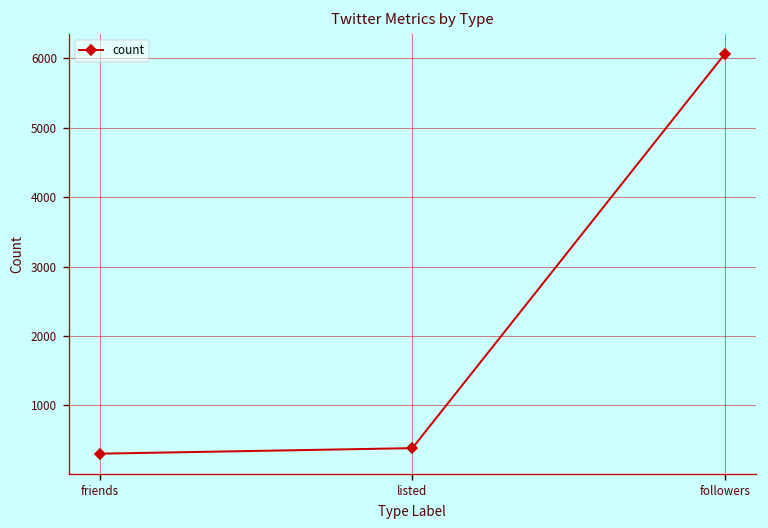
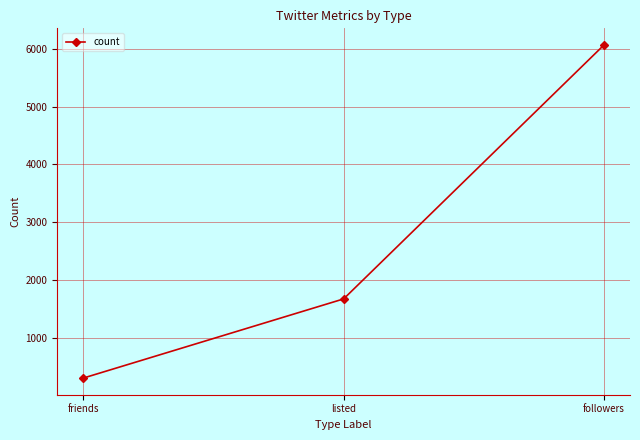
listed: 400 -> 1700
